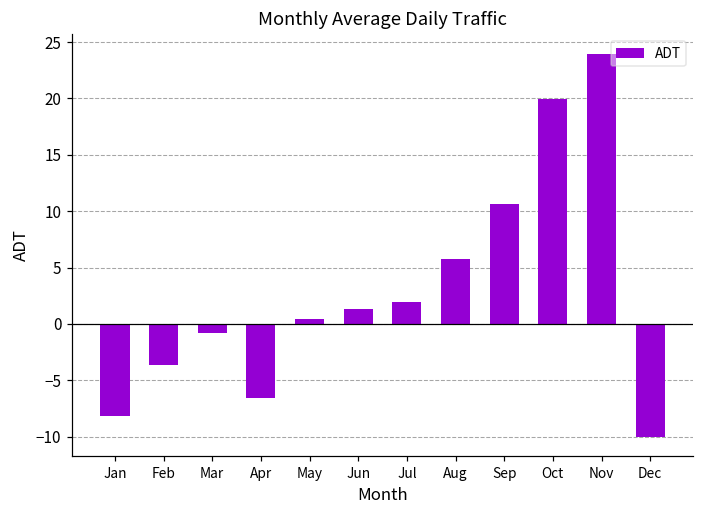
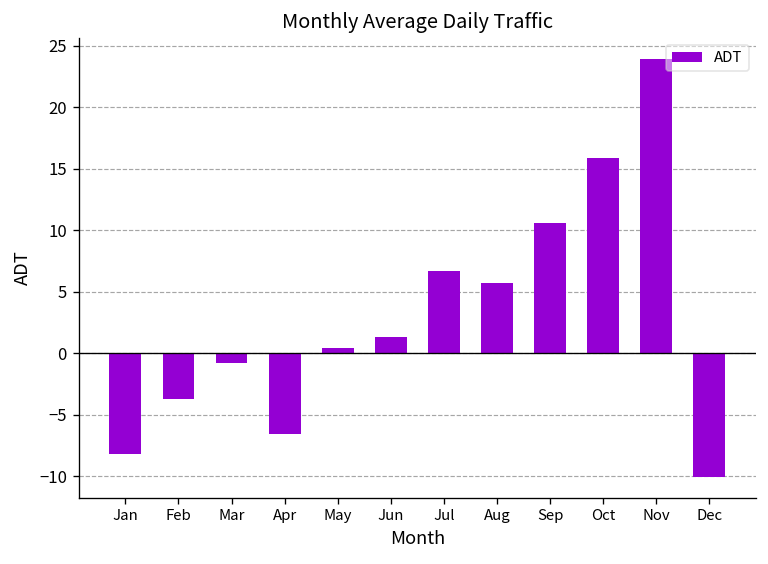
Jul: 1.9 -> 6.7
Oct: 20.0 -> 15.9
